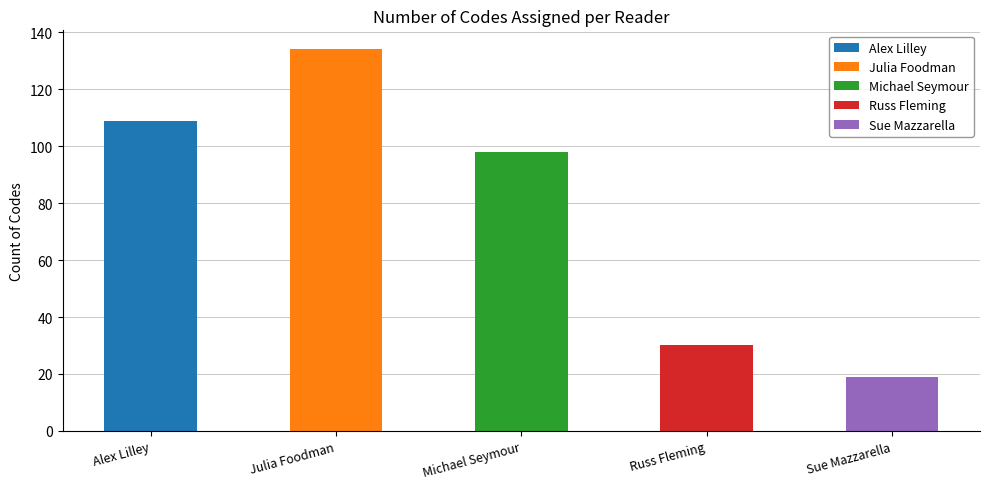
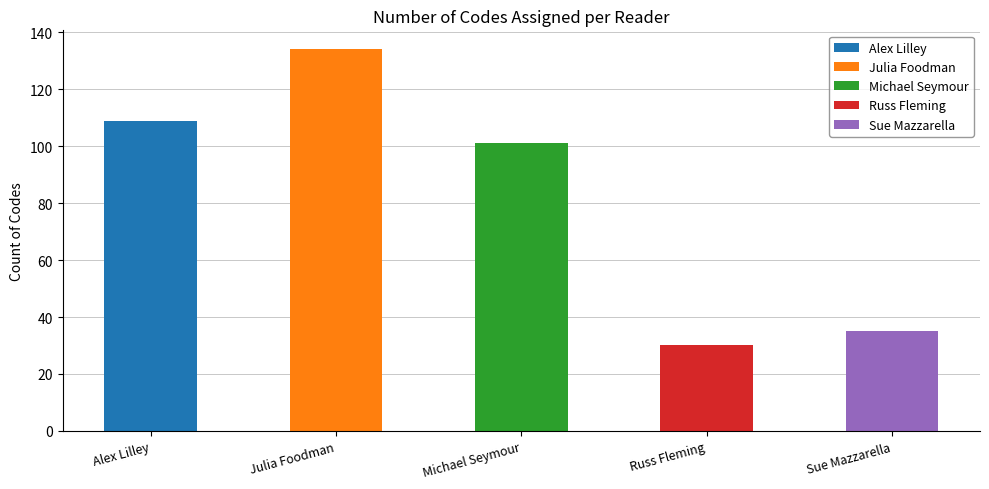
Michael Seymour: 98 -> 101
Sue Mazzarella: 19 -> 35
